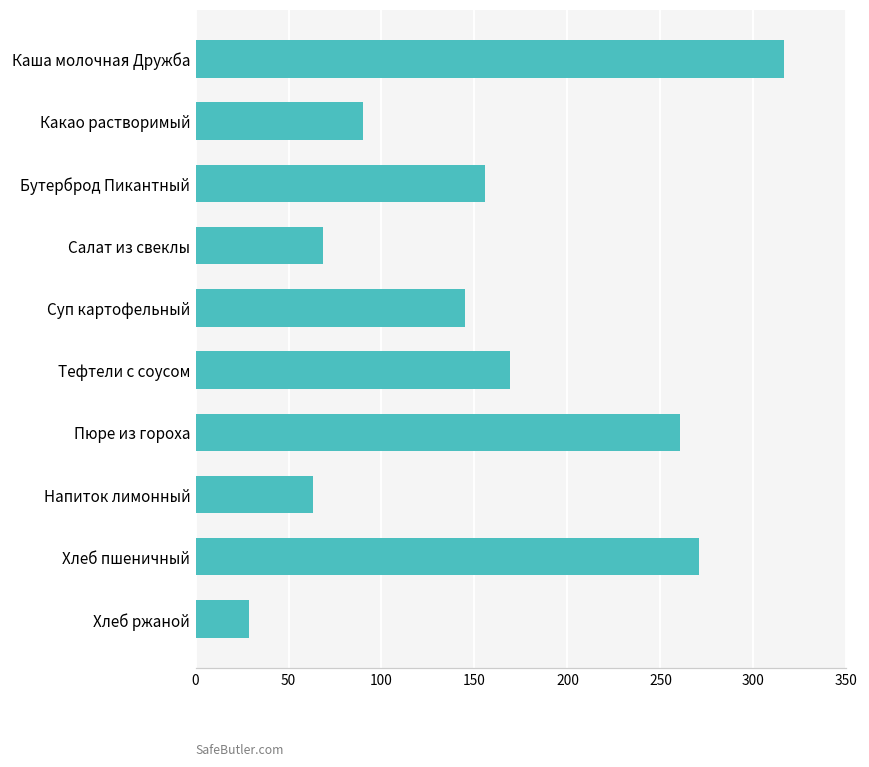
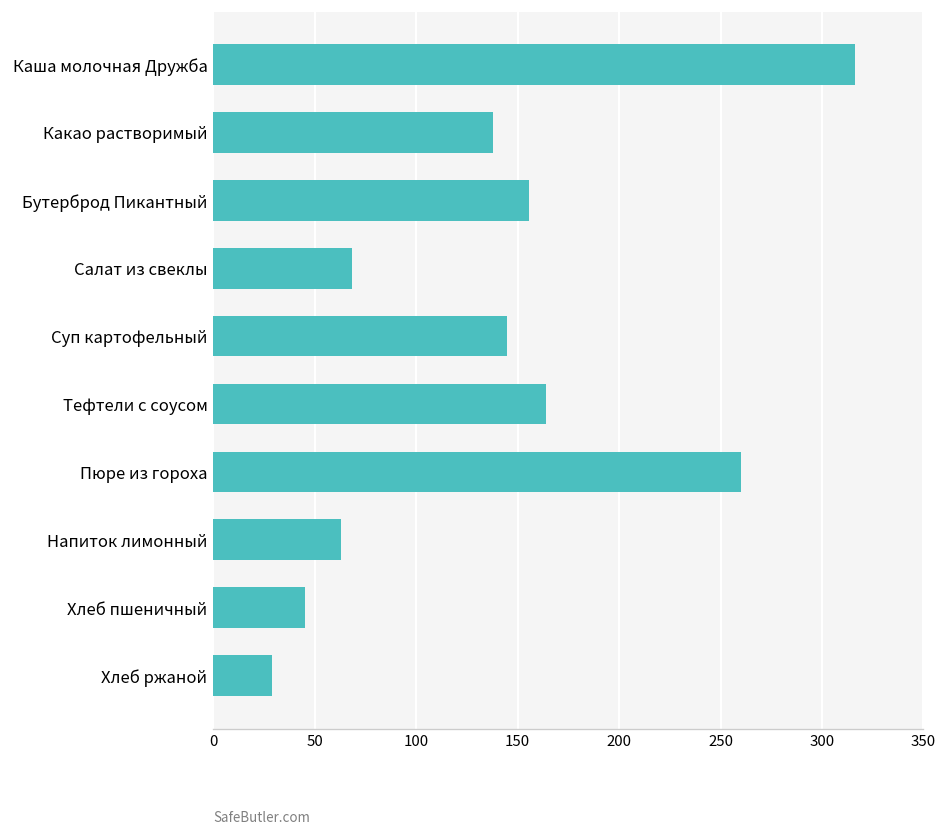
Какао растворимый: 90 -> 138
Тефтели с соусом: 169 -> 164
Хлеб пшеничный: 271 -> 45
